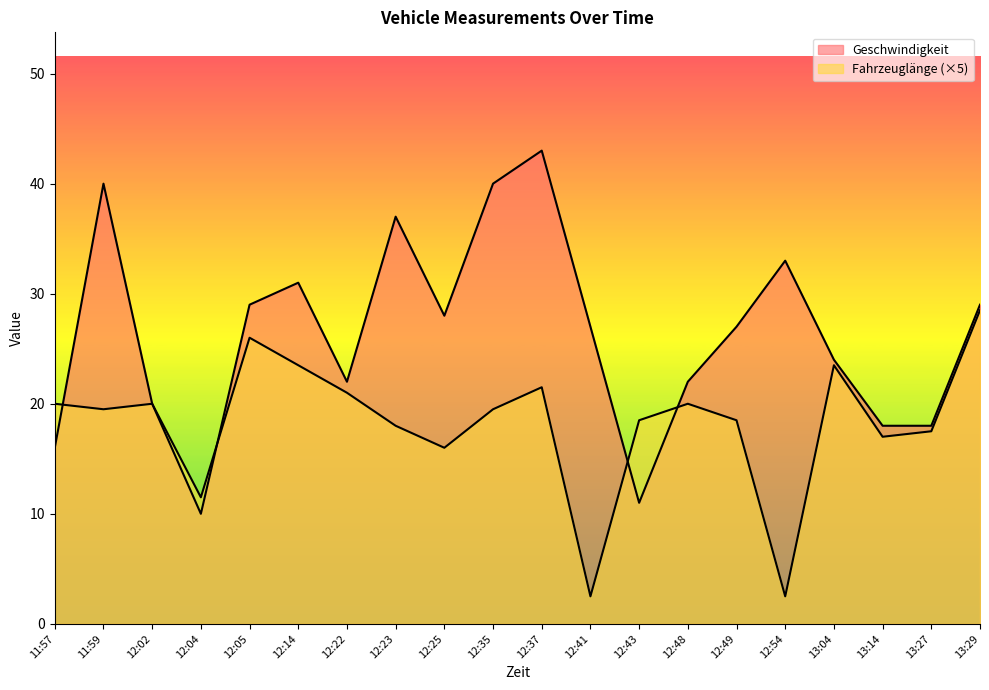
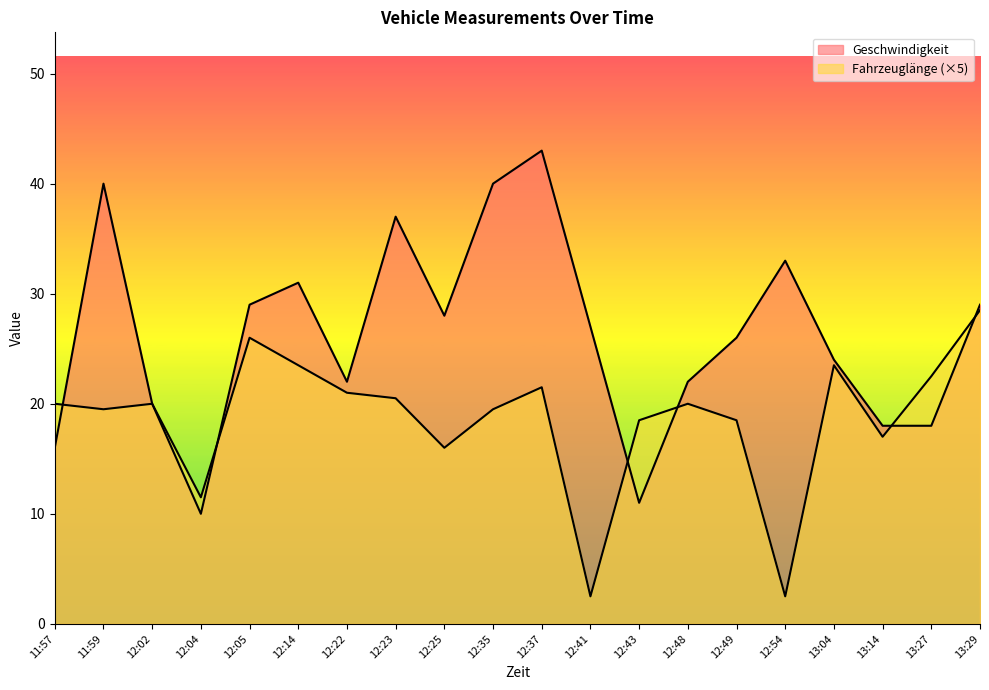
Fahrzeuglänge (×5), 12:23: 18.0 -> 20.5
Geschwindigkeit, 12:49: 27 -> 26
Fahrzeuglänge (×5), 13:27: 17.5 -> 22.5
